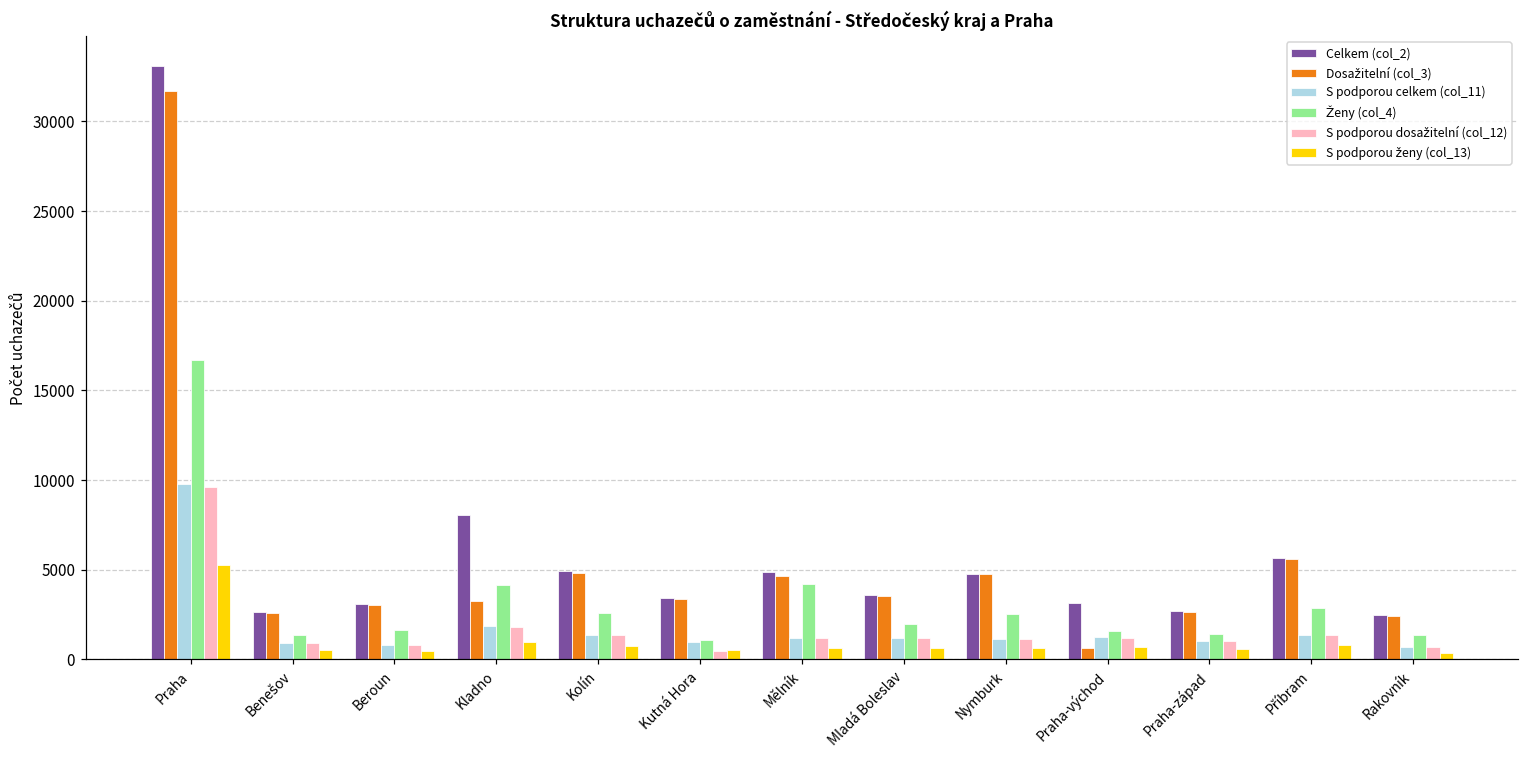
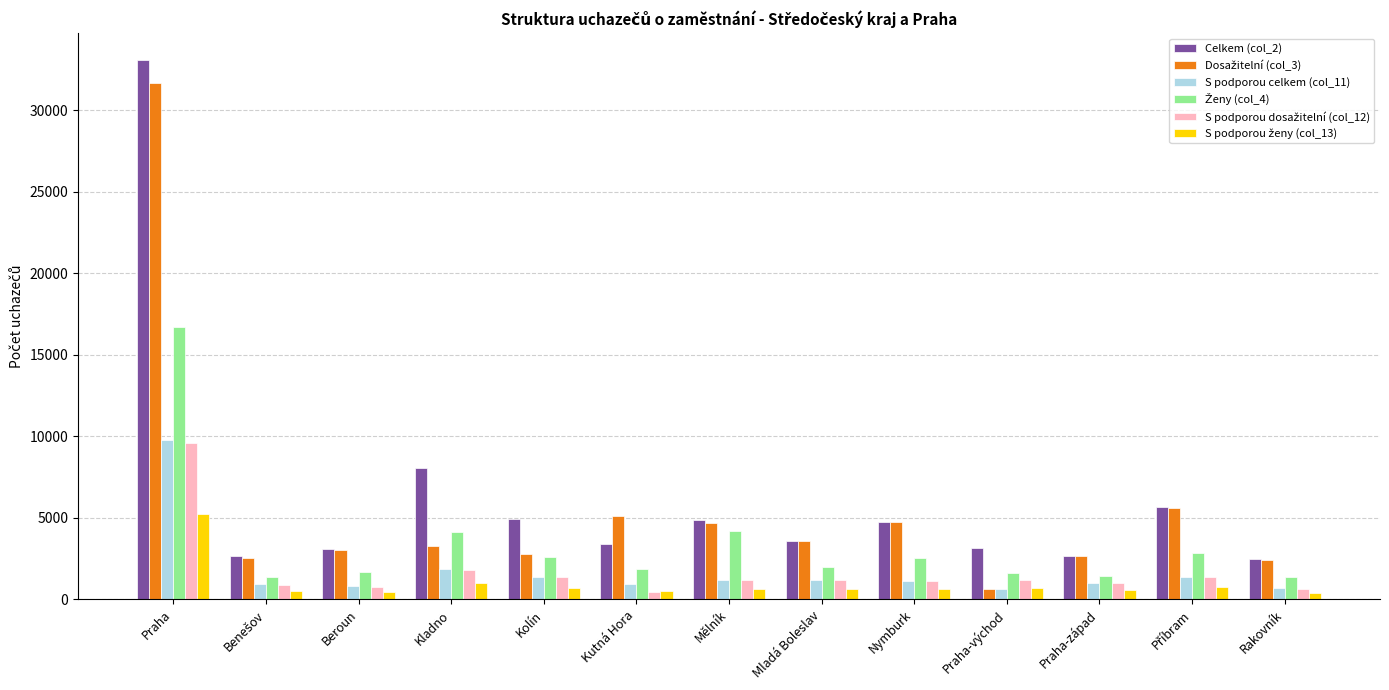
Dosažitelní (col_3), Kolín: 4800 -> 2800
Dosažitelní (col_3), Kutná Hora: 3400 -> 5100
Ženy (col_4), Kutná Hora: 1100 -> 1900
S podporou celkem (col_11), Praha-východ: 1300 -> 700
